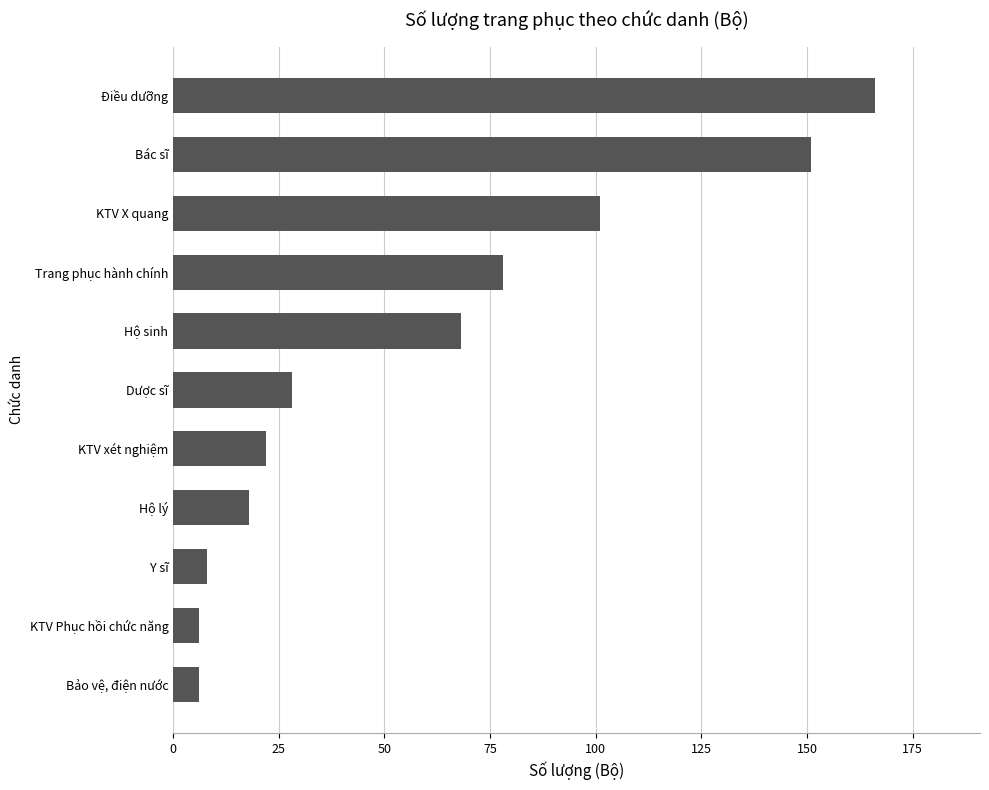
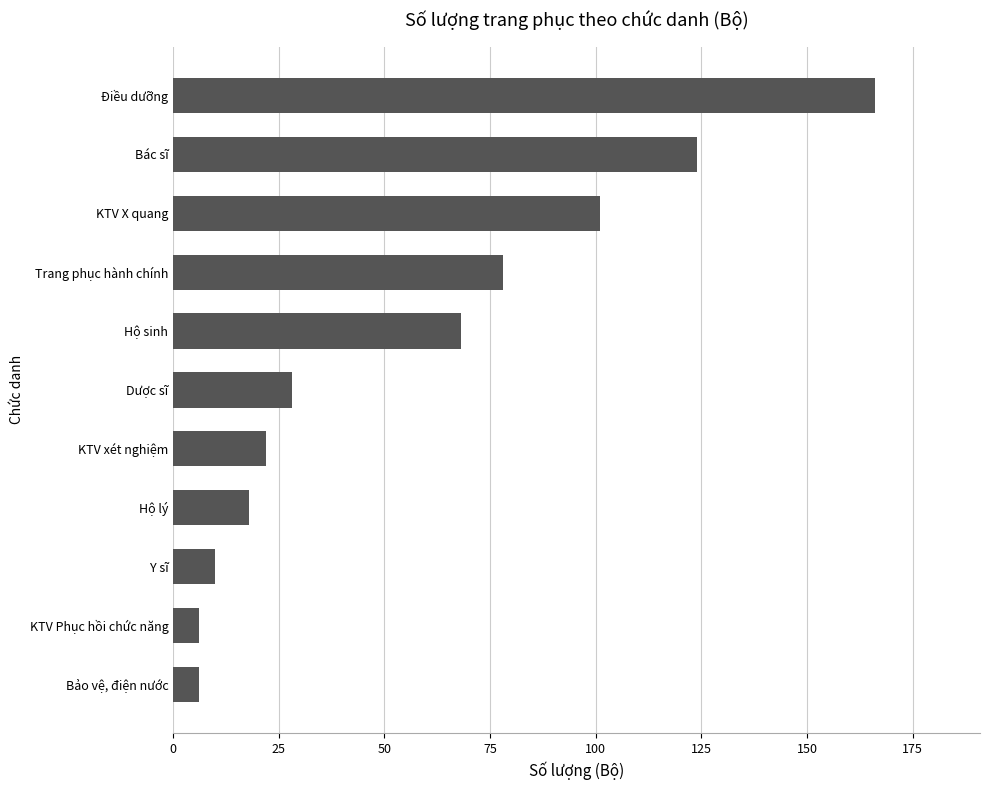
Bác sĩ: 151 -> 124
Y sĩ: 8 -> 10
